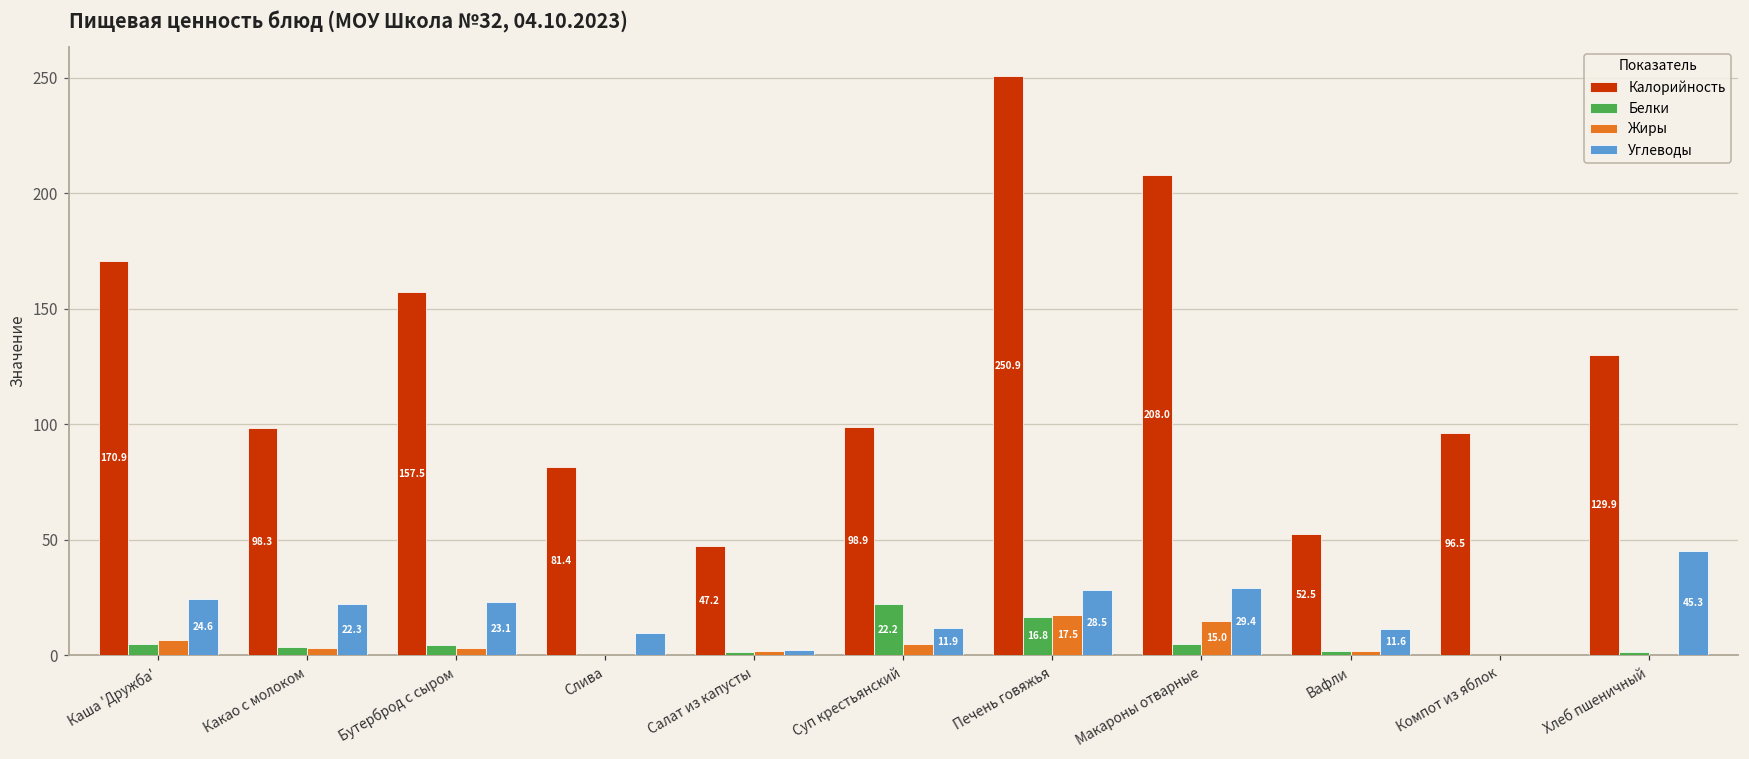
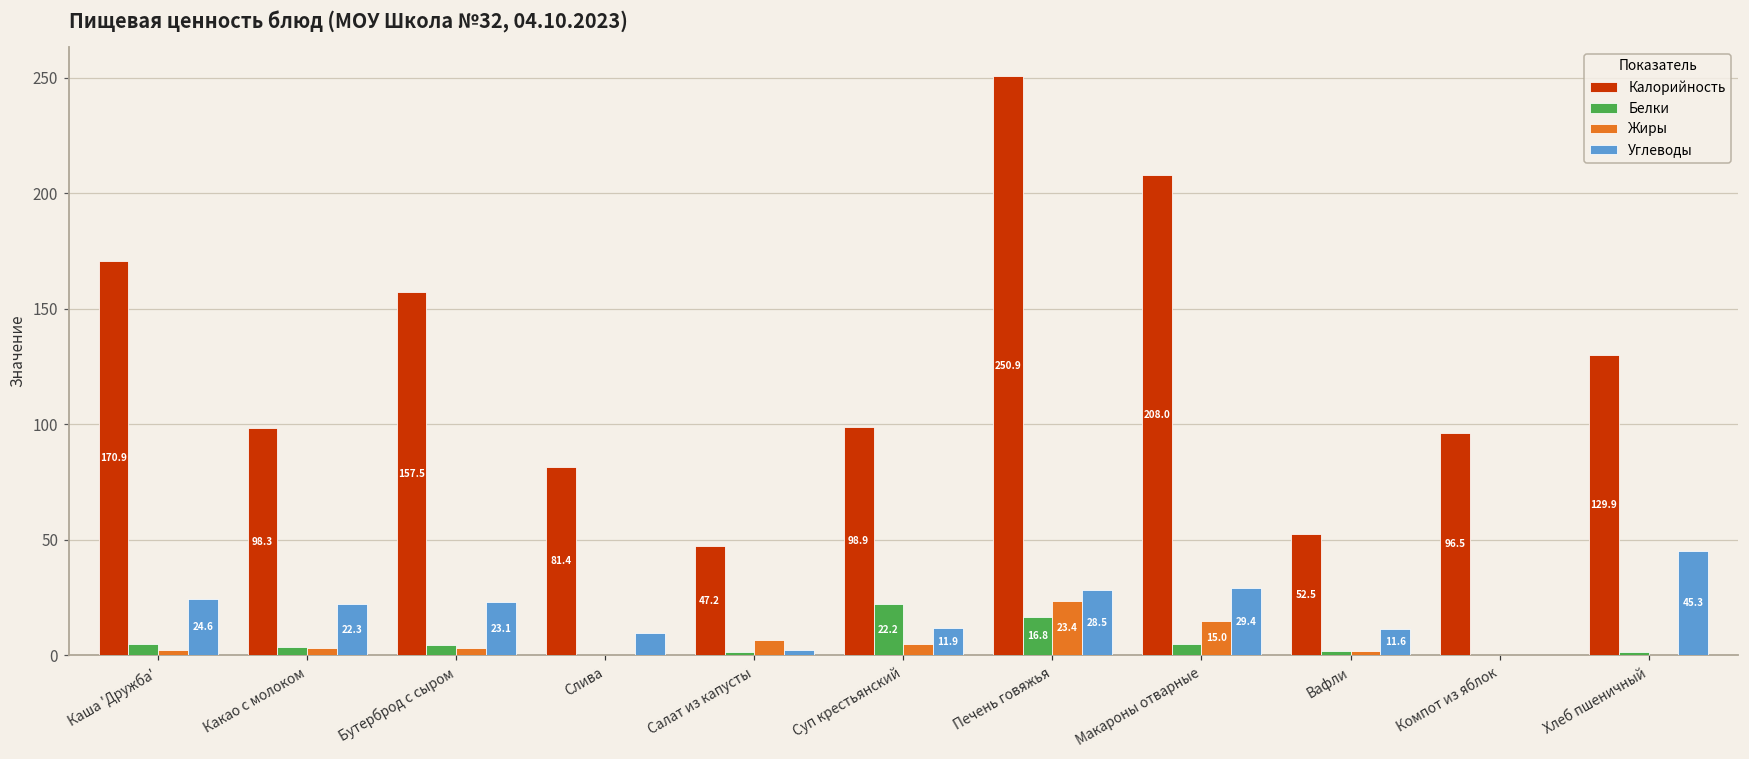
Жиры, Каша 'Дружба': 7 -> 2
Жиры, Салат из капусты: 2 -> 7
Жиры, Печень говяжья: 17.5 -> 23.4
